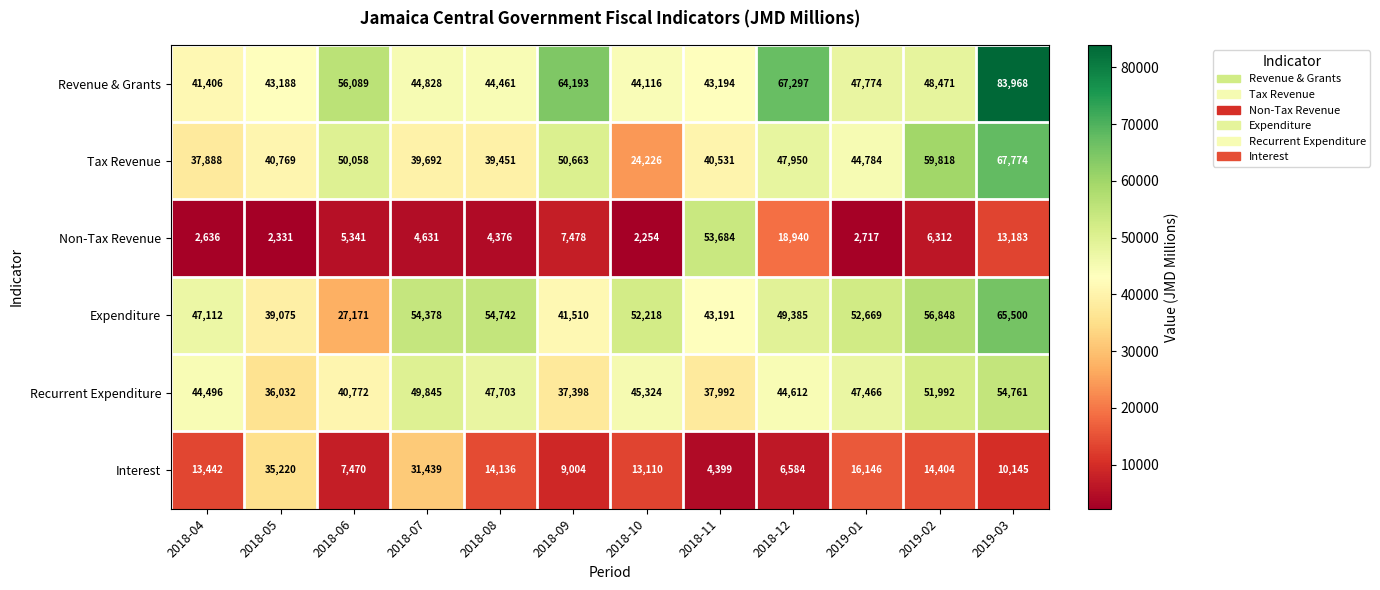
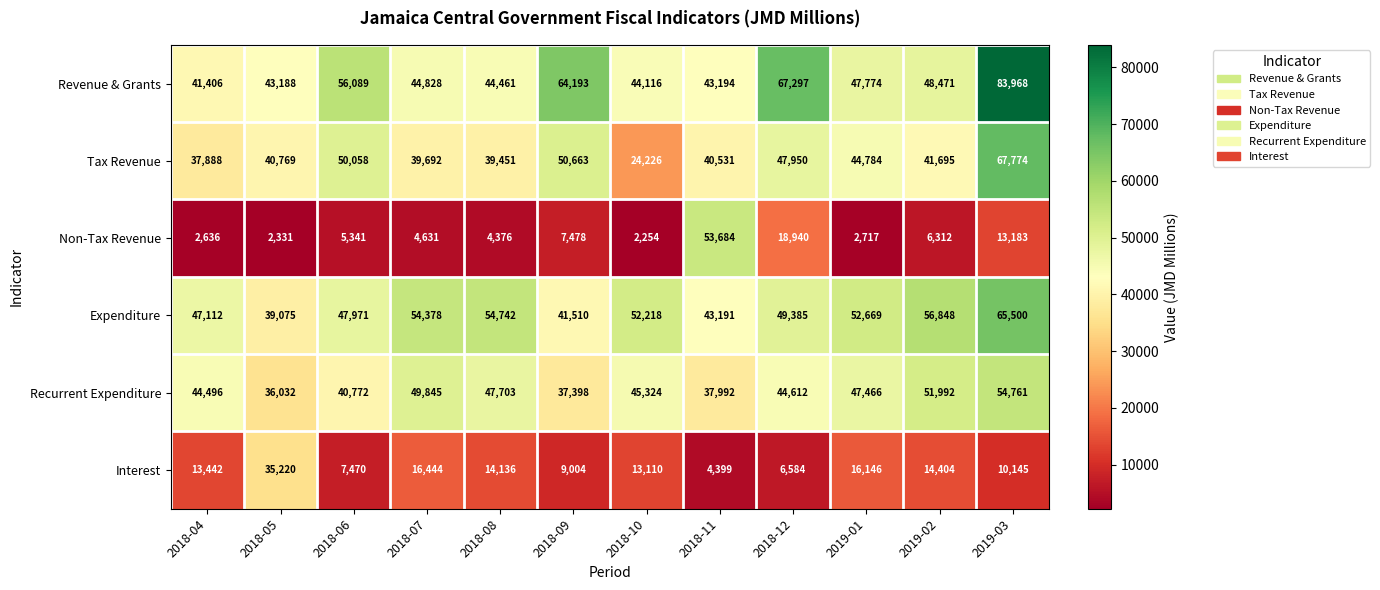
Tax Revenue, 2019-02: 59,818 -> 41,695
Expenditure, 2018-06: 27,171 -> 47,971
Interest, 2018-07: 31,439 -> 16,444
